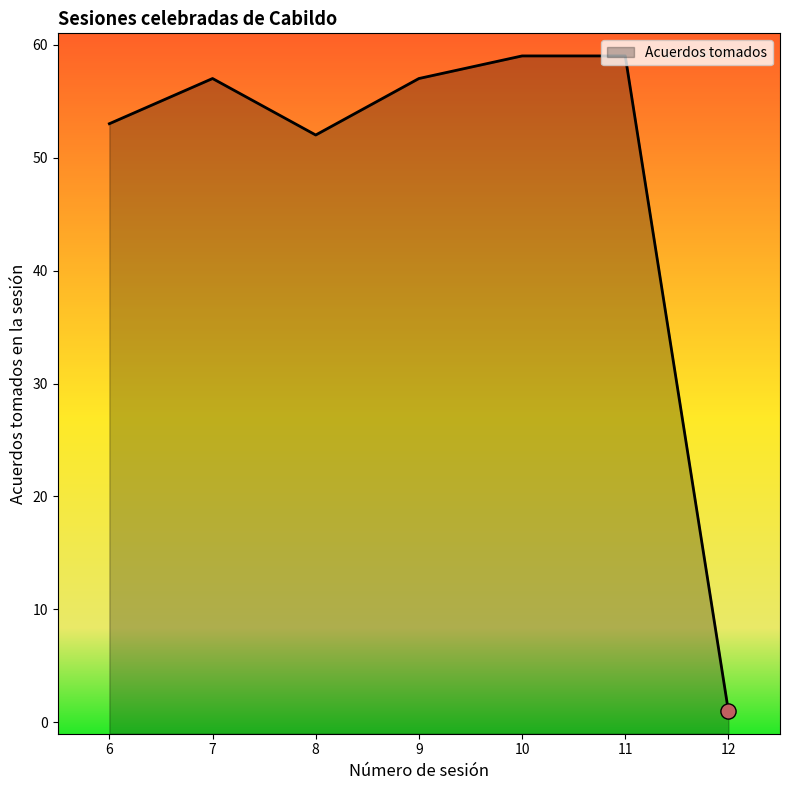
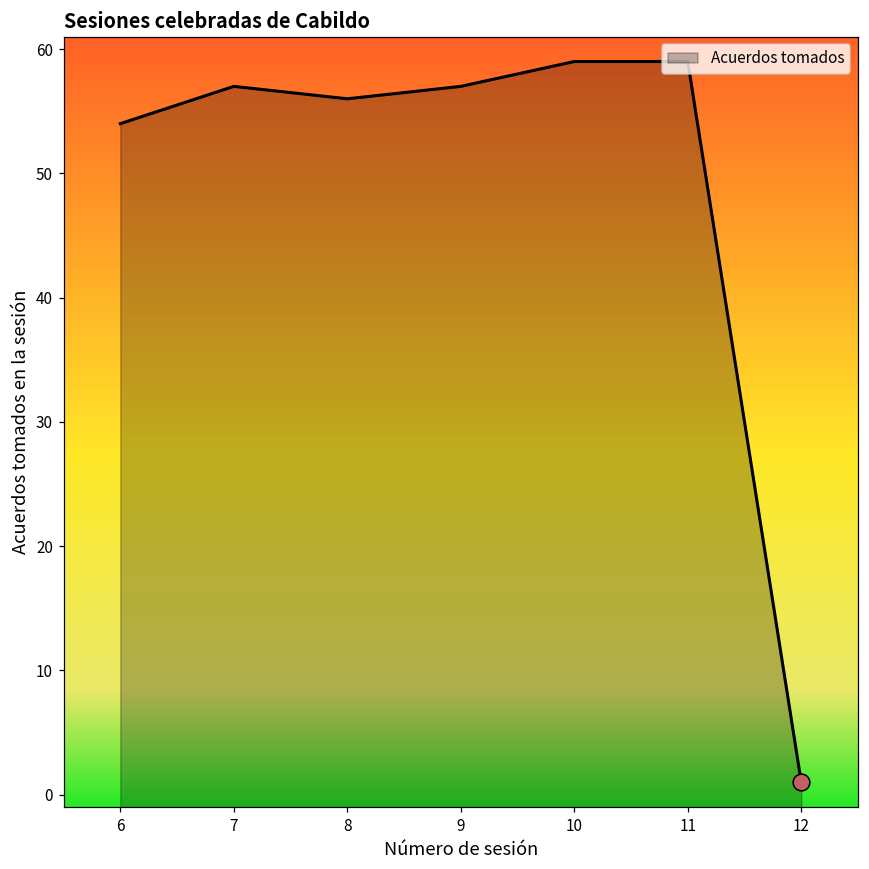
Acuerdos tomados, 6: 53 -> 54
Acuerdos tomados, 8: 52 -> 56
